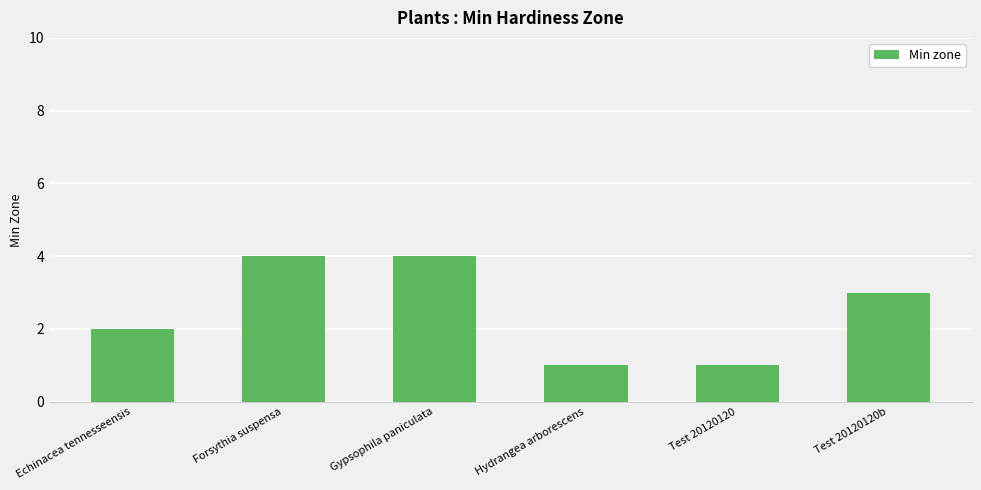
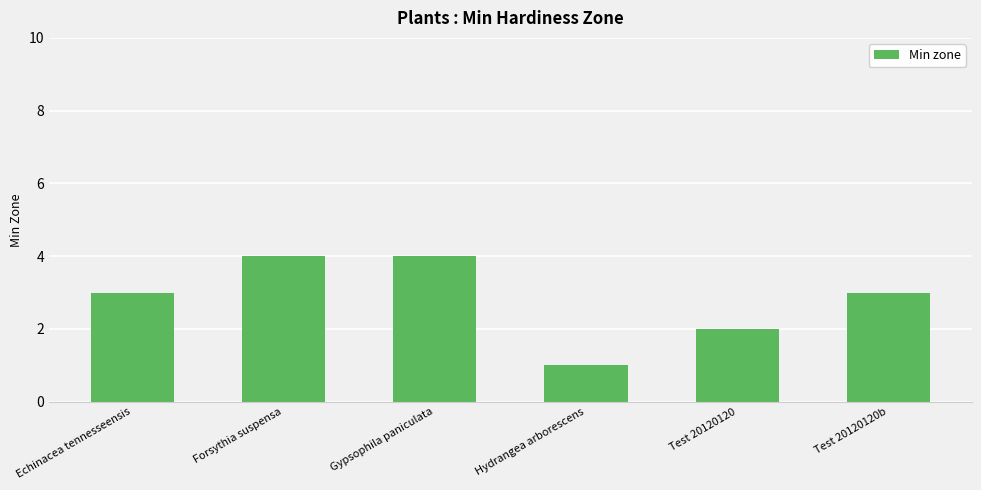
Echinacea tennesseensis: 2 -> 3
Test 20120120: 1 -> 2
